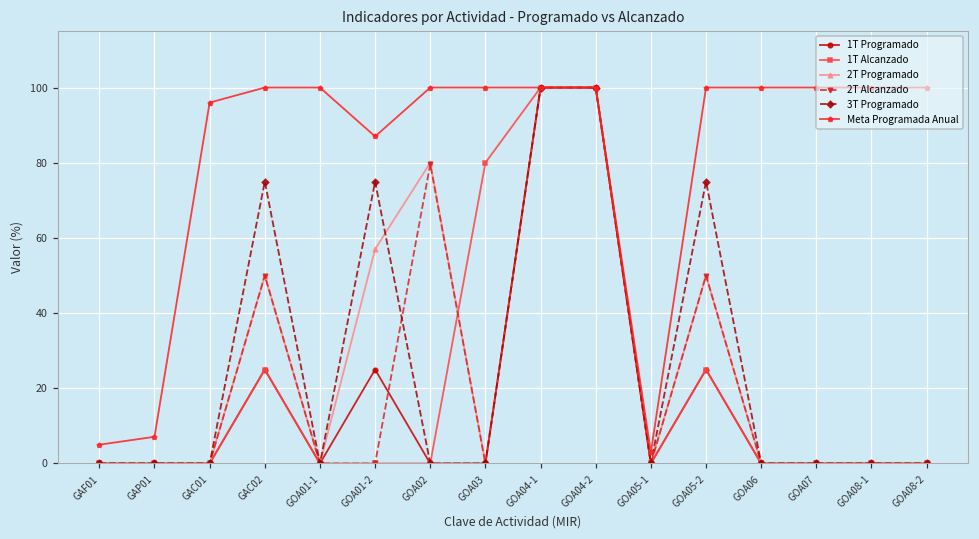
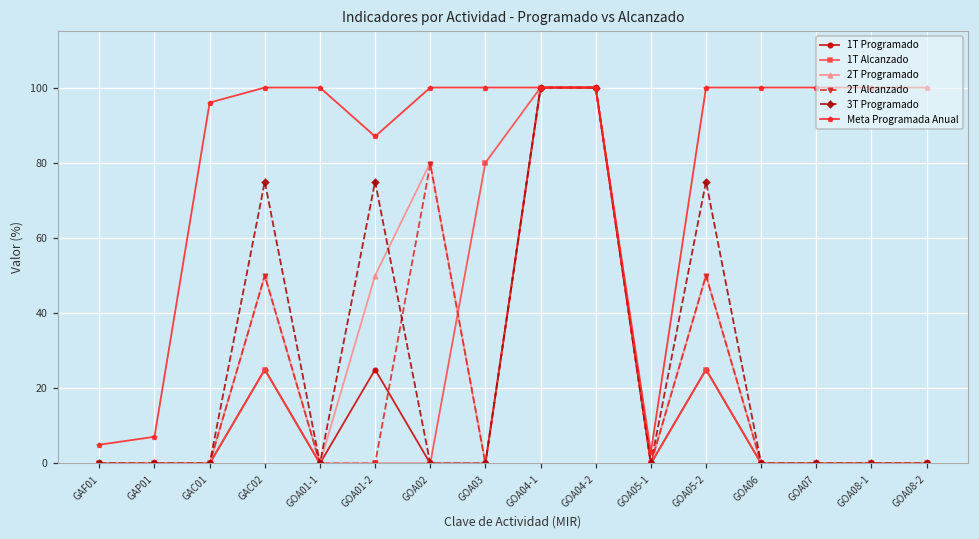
2T Programado, GOA01-2: 57 -> 50
